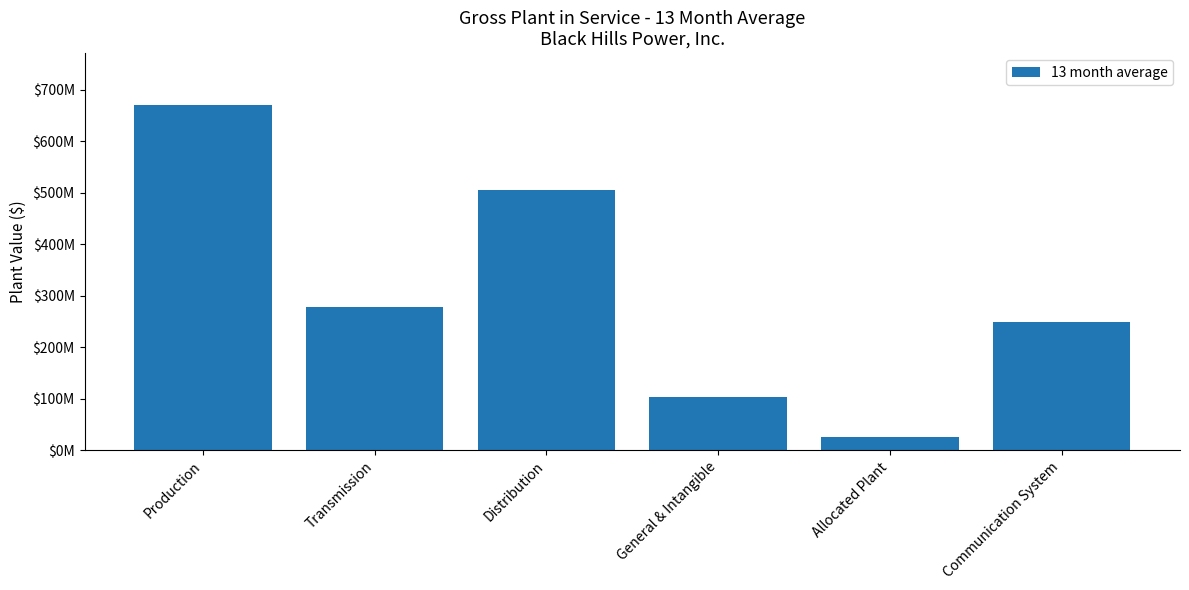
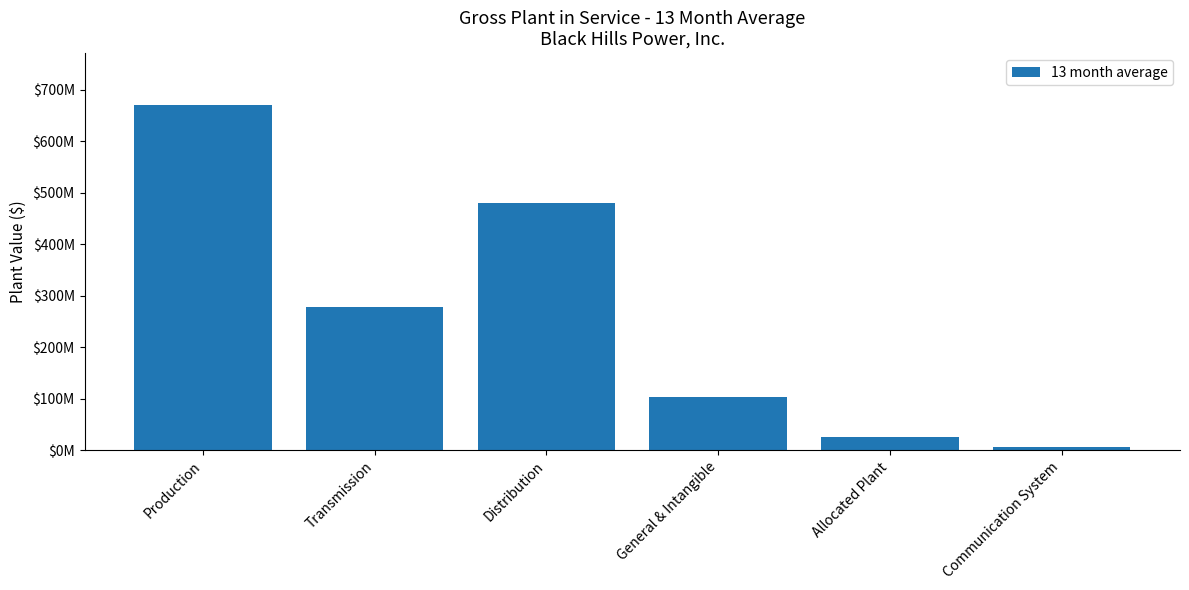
Distribution: $510000000 -> $480000000
Communication System: $250000000 -> $10000000
